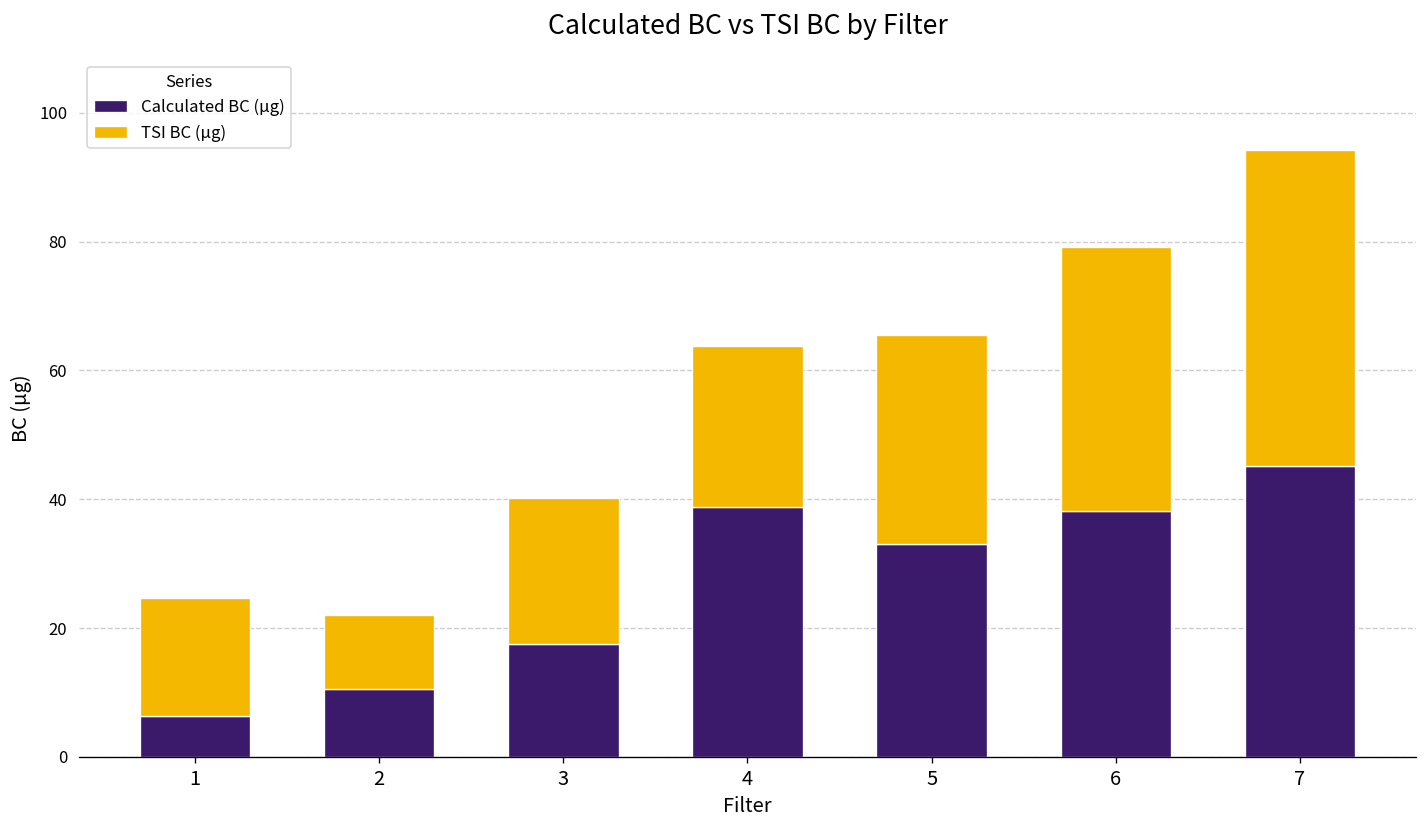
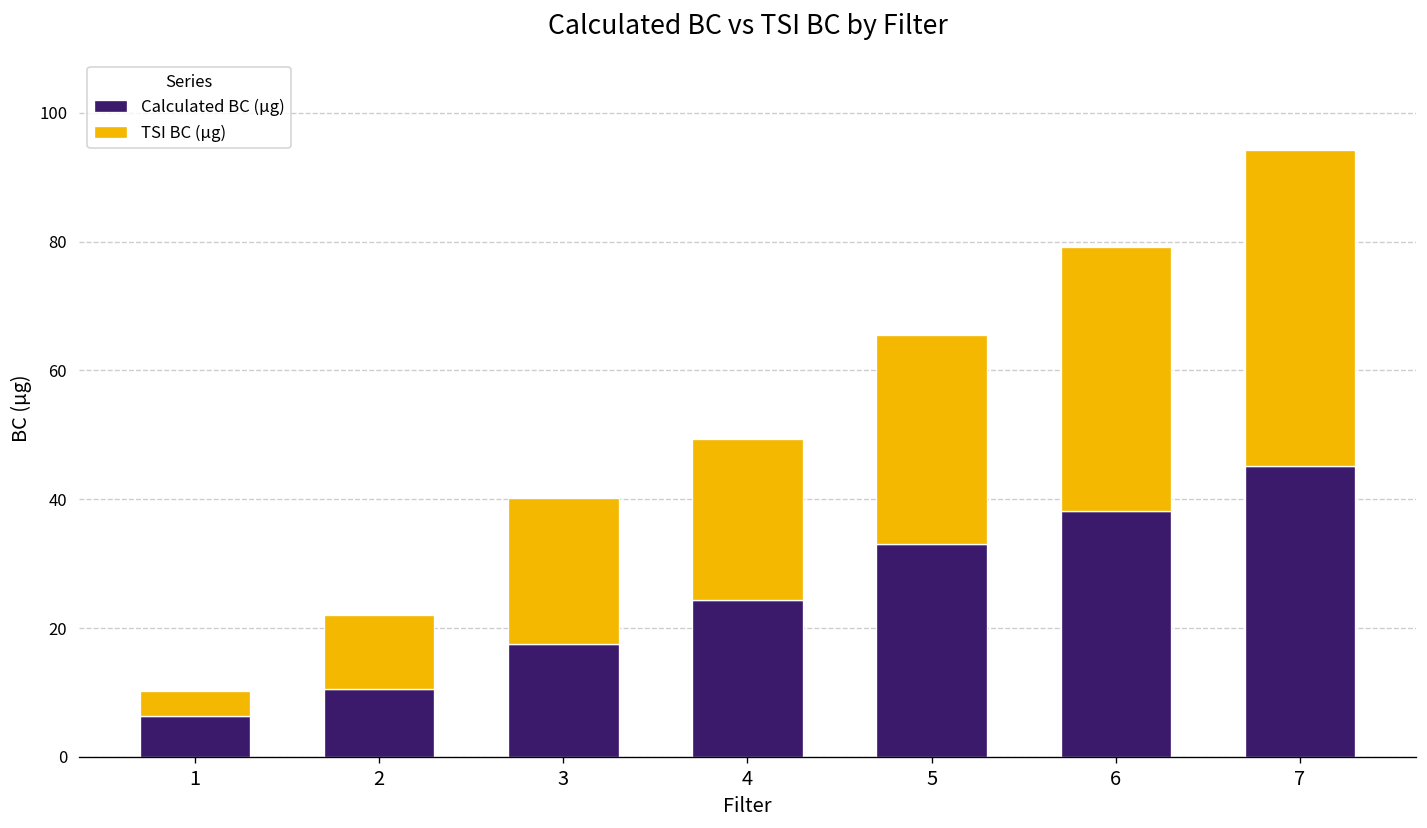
TSI BC (µg), 1: 18 -> 4
Calculated BC (µg), 4: 39 -> 24
